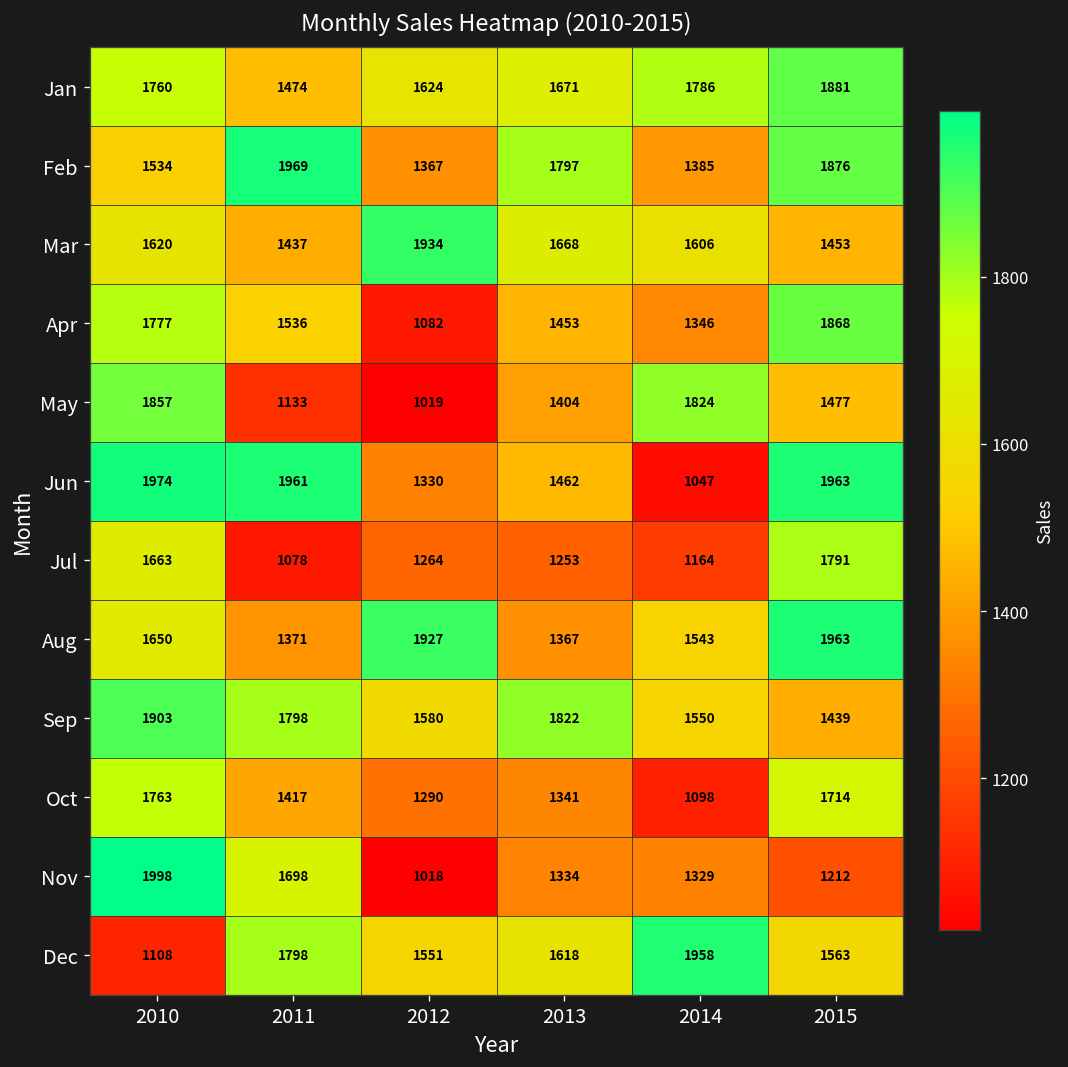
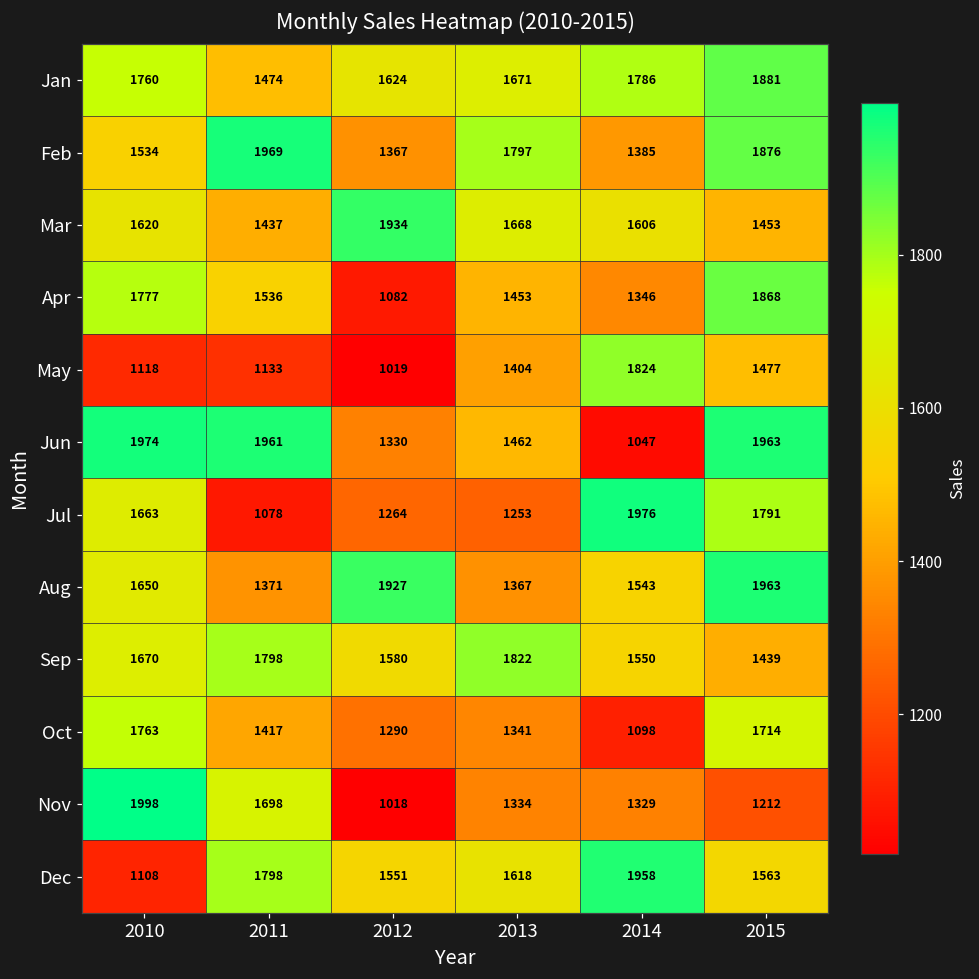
May, 2010: 1857 -> 1118
Jul, 2014: 1164 -> 1976
Sep, 2010: 1903 -> 1670
